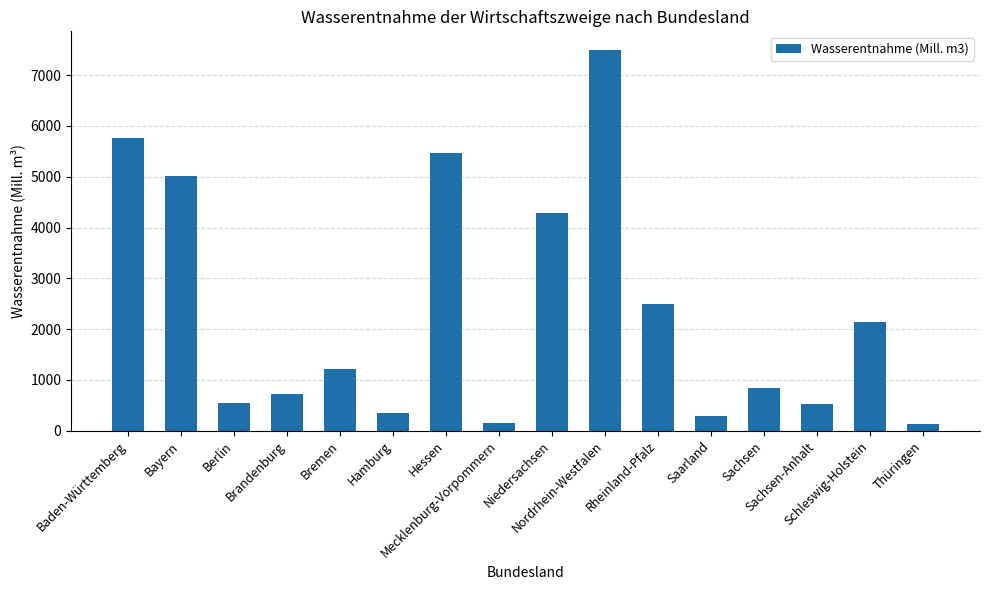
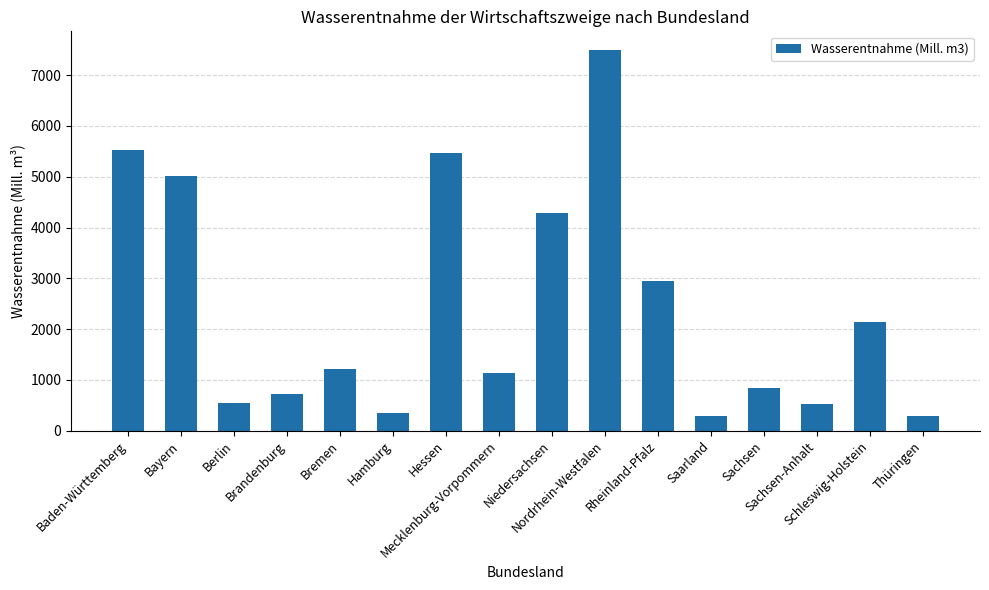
Baden-Württemberg: 5800 -> 5500
Mecklenburg-Vorpommern: 200 -> 1100
Rheinland-Pfalz: 2500 -> 3000
Thüringen: 100 -> 300
